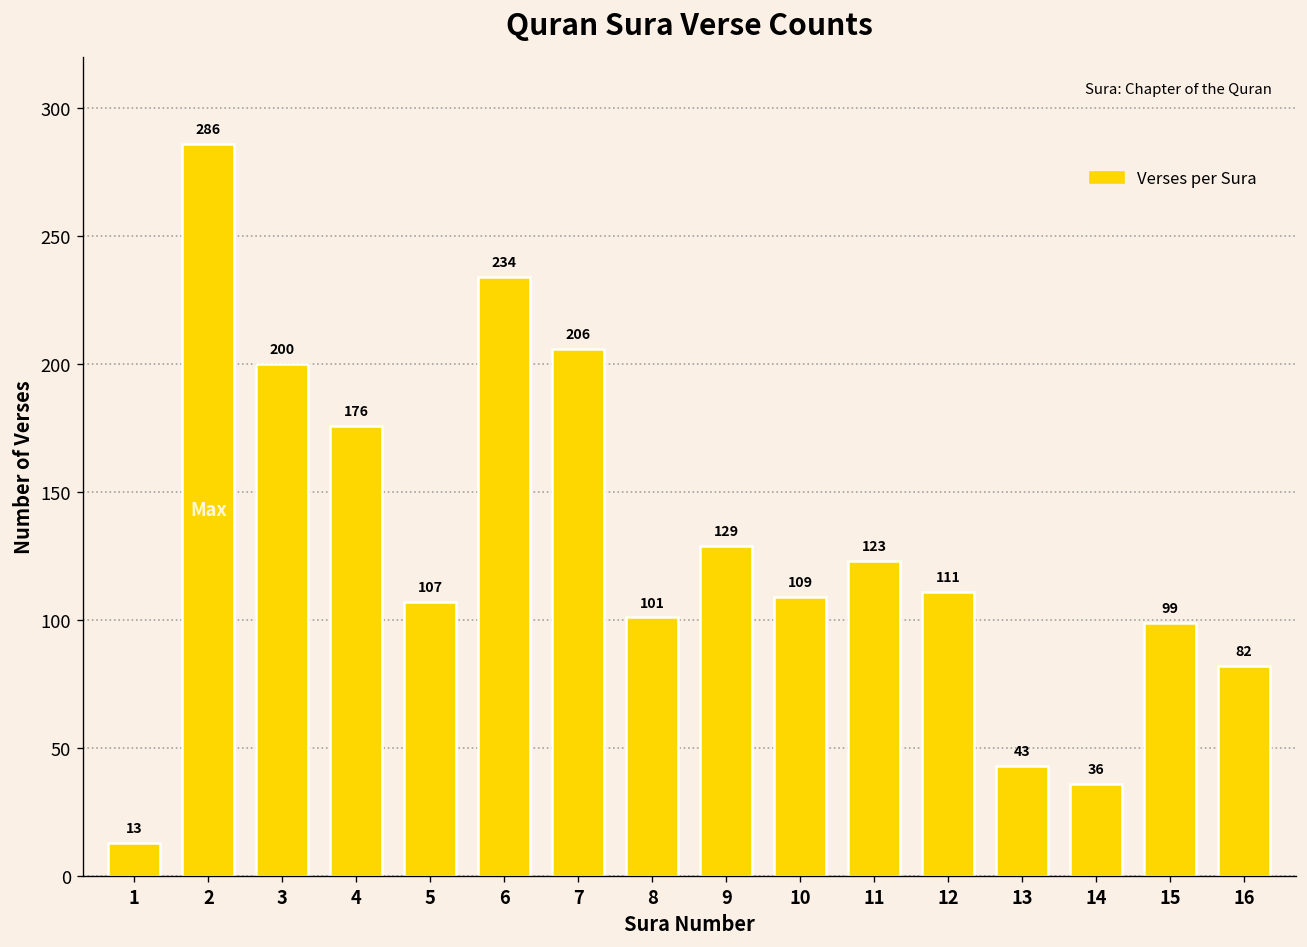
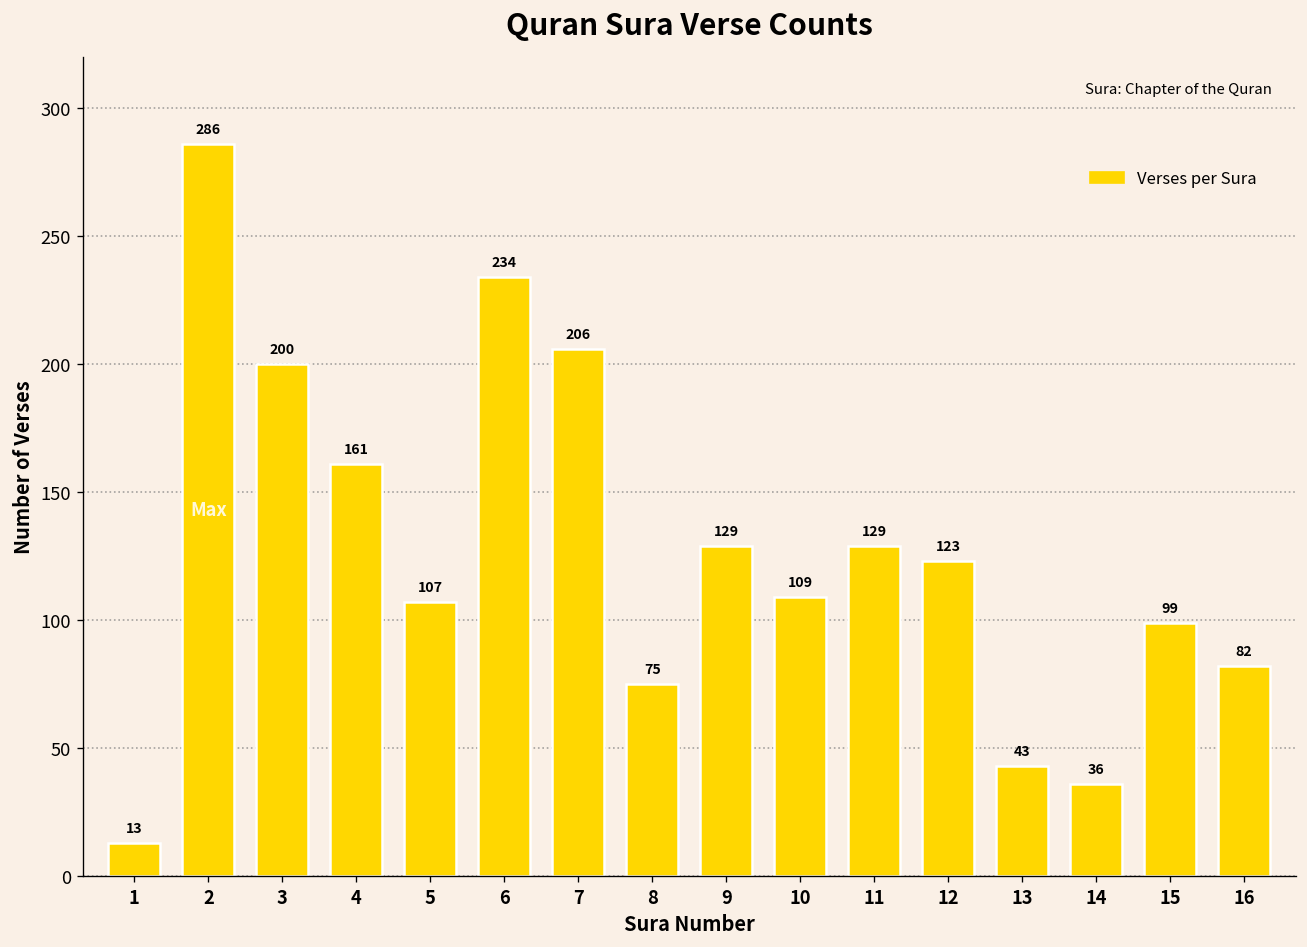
4: 176 -> 161
8: 101 -> 75
11: 123 -> 129
12: 111 -> 123
